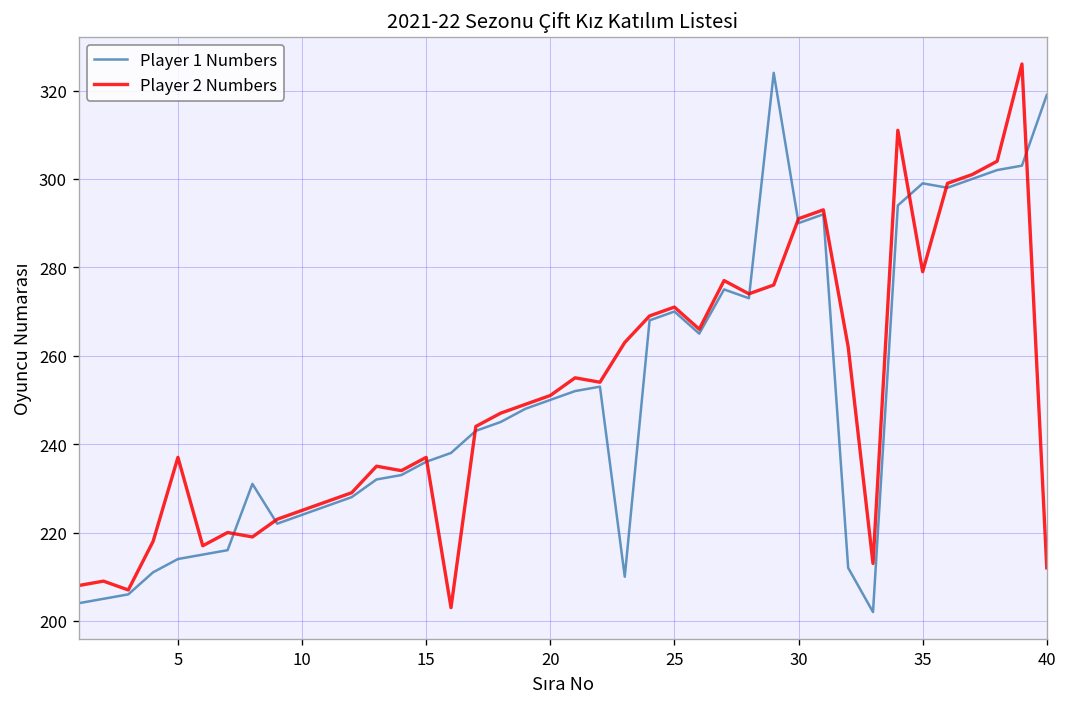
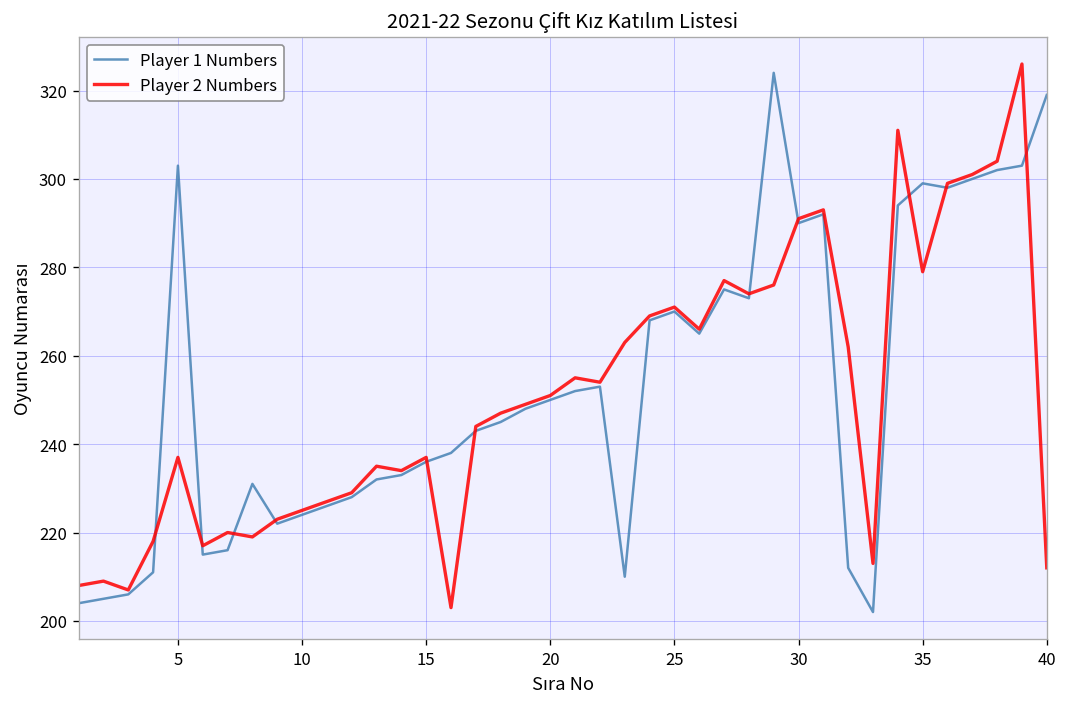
Player 1 Numbers, 5: 214 -> 303
